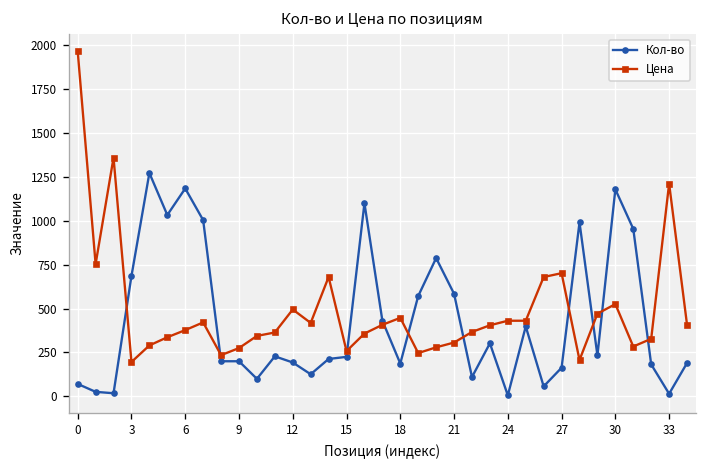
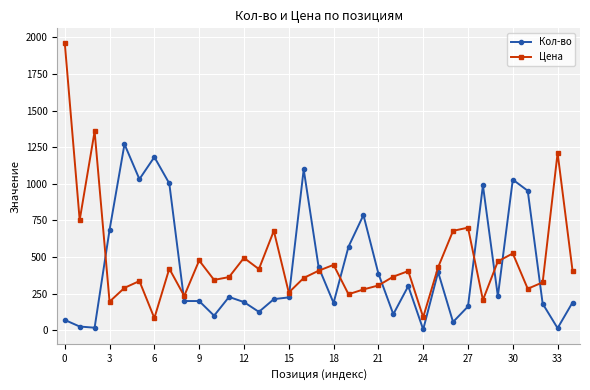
Цена, 6: 380 -> 80
Цена, 9: 270 -> 480
Кол-во, 21: 580 -> 390
Цена, 24: 430 -> 90
Кол-во, 30: 1180 -> 1030
